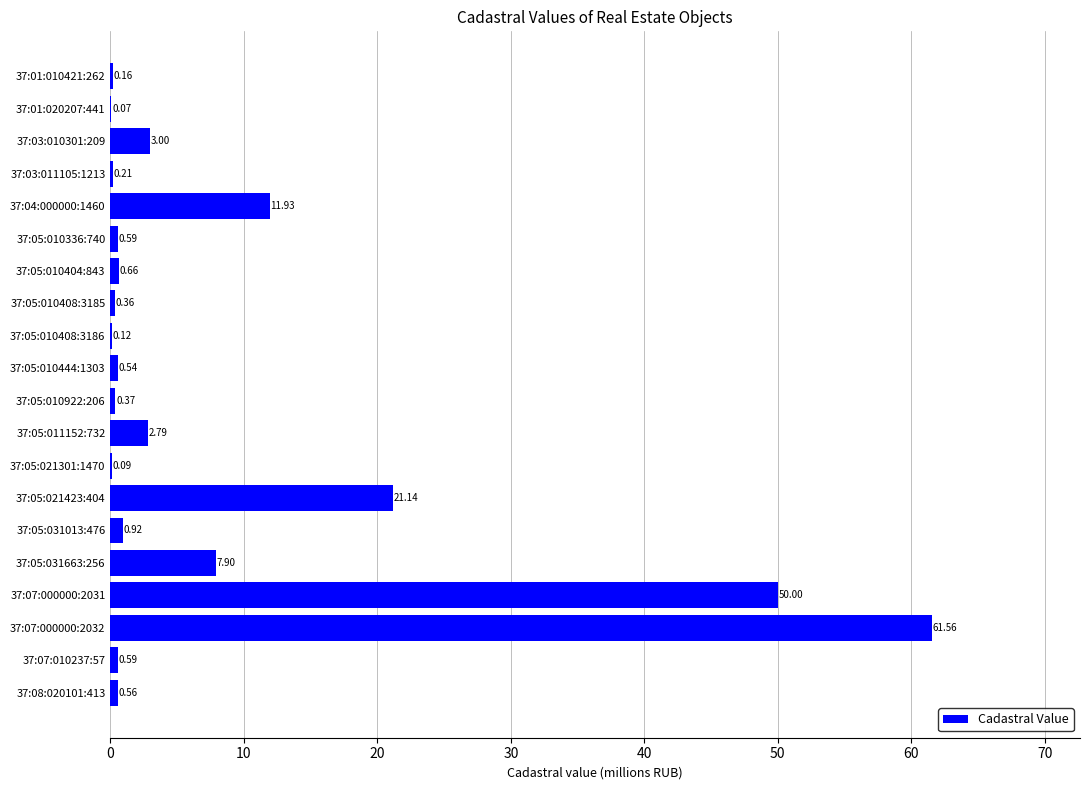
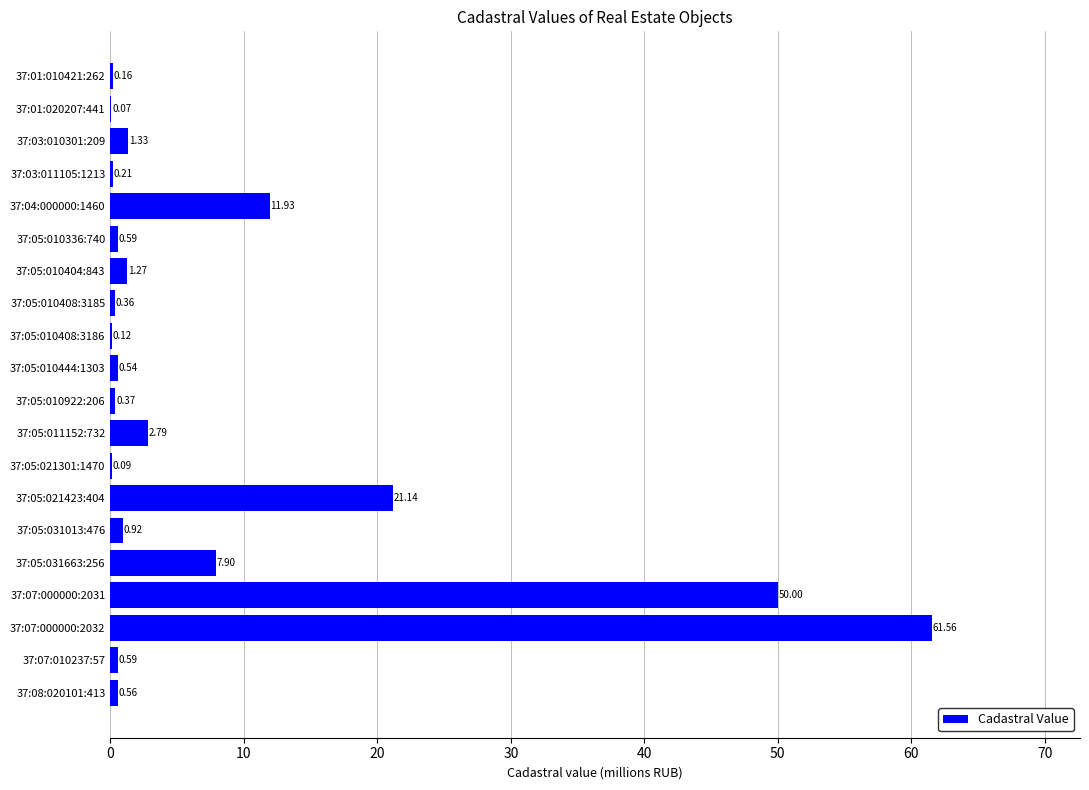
37:03:010301:209: 3.00 -> 1.33
37:05:010404:843: 0.66 -> 1.27
